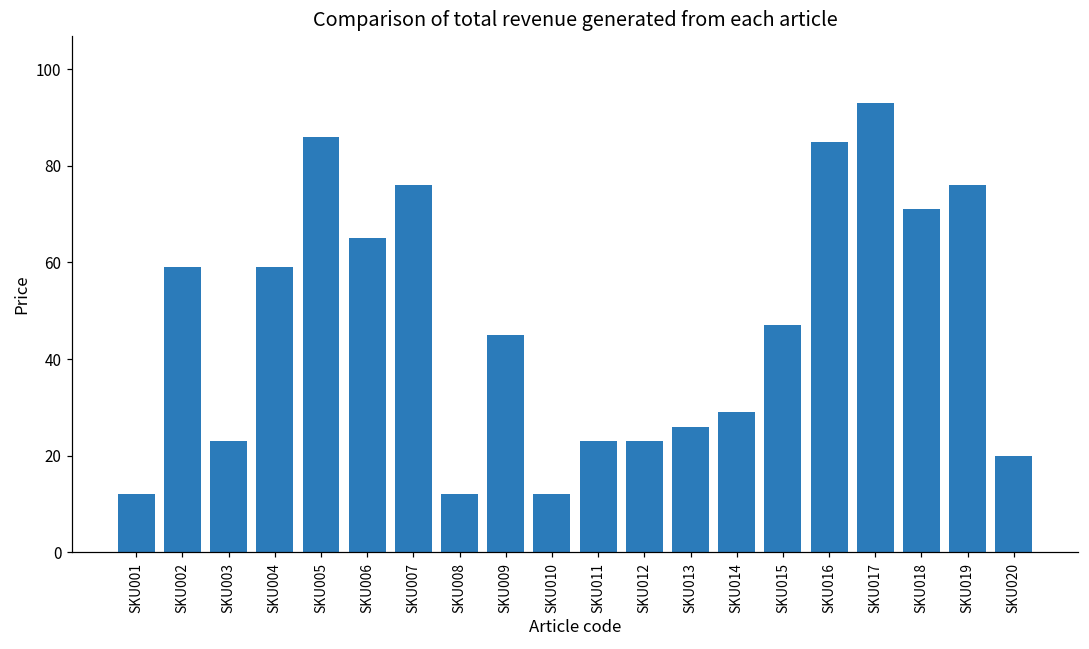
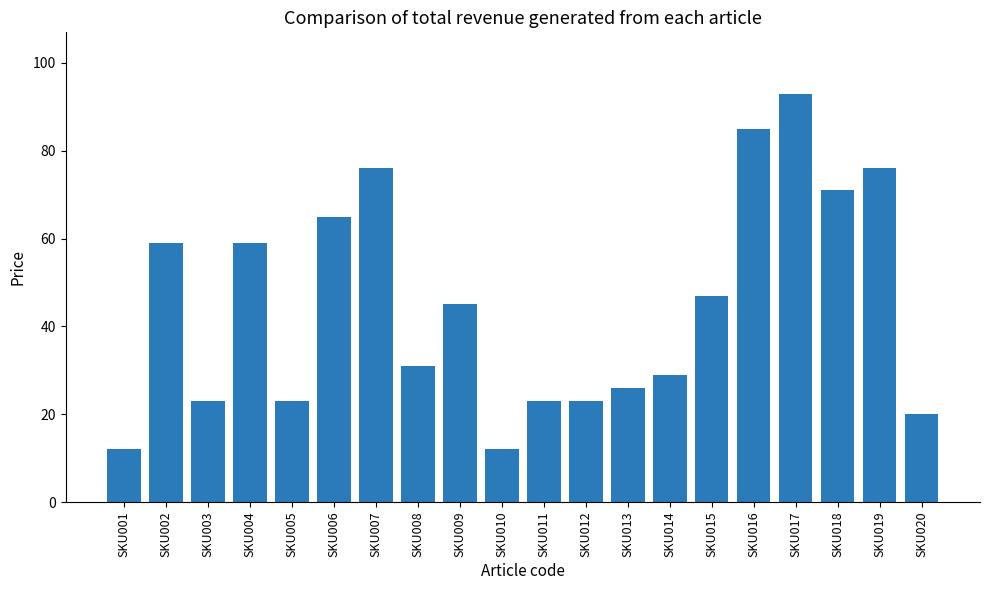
SKU005: 86 -> 23
SKU008: 12 -> 31
